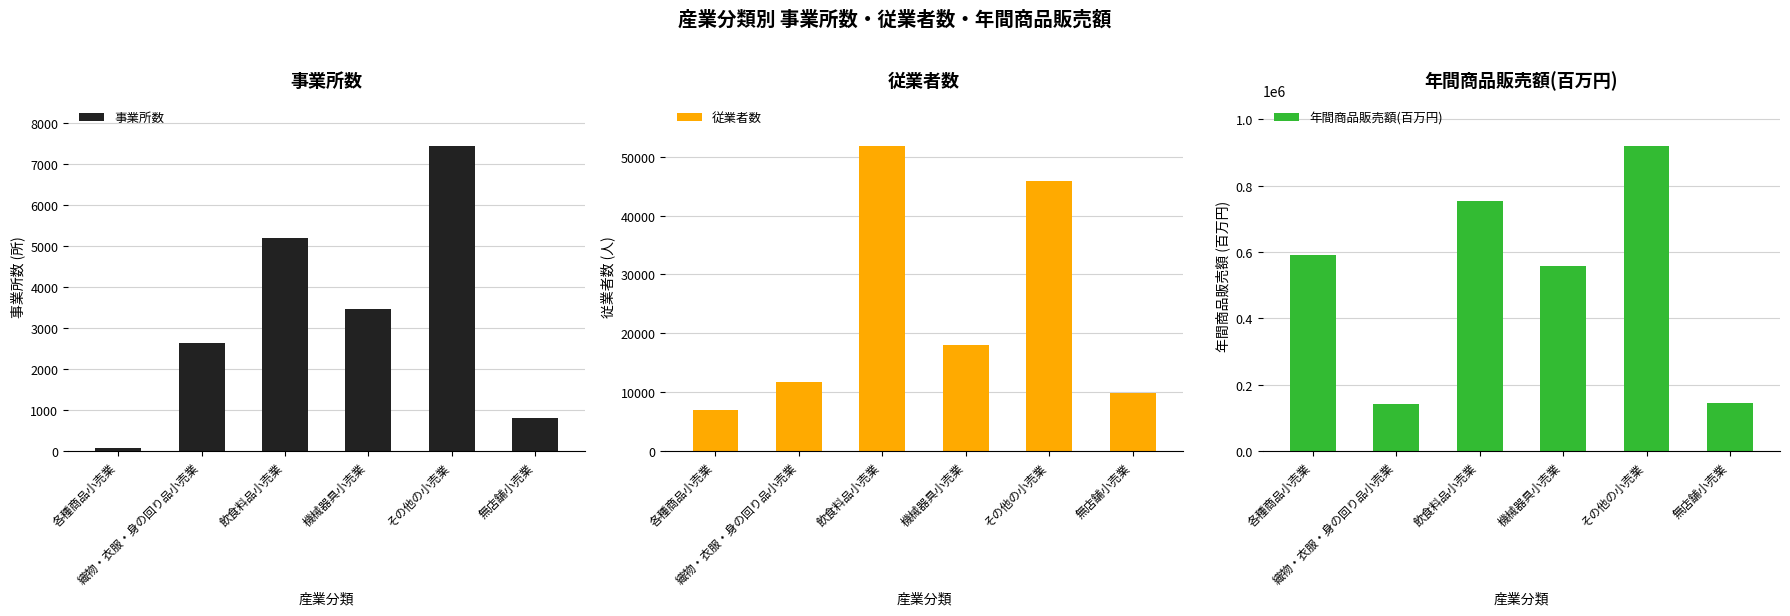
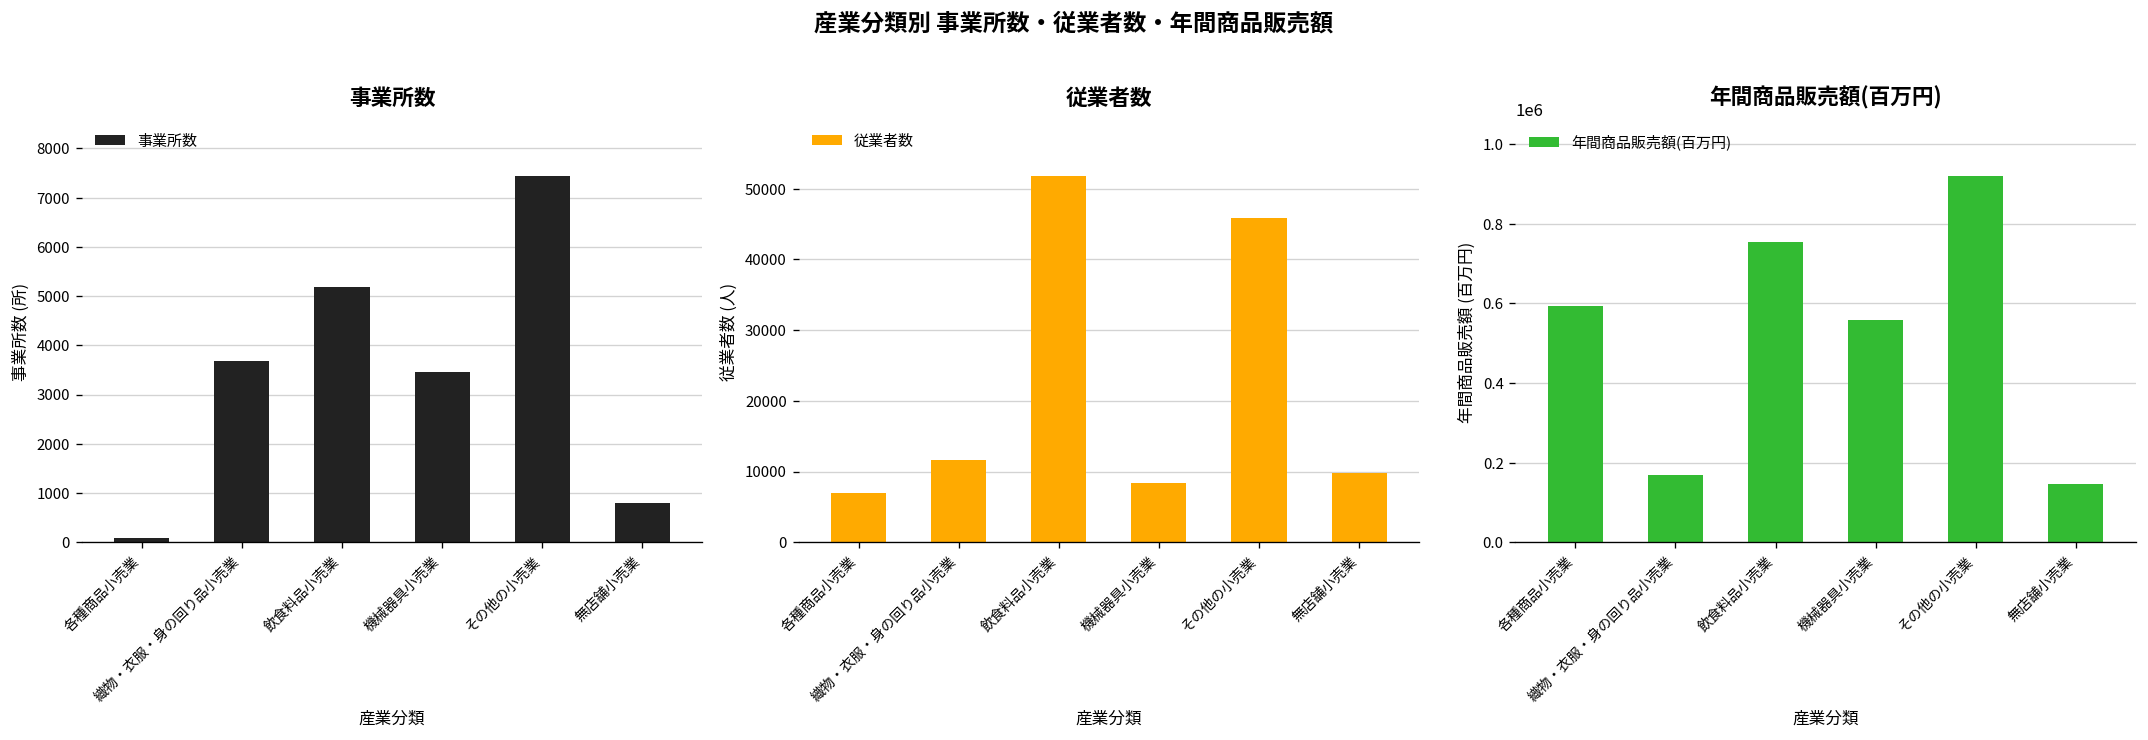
事業所数, 織物・衣服・身の回り品小売業: 2600 -> 3700
従業者数, 機械器具小売業: 18000 -> 8000
年間商品販売額(百万円), 織物・衣服・身の回り品小売業: 140000 -> 170000
